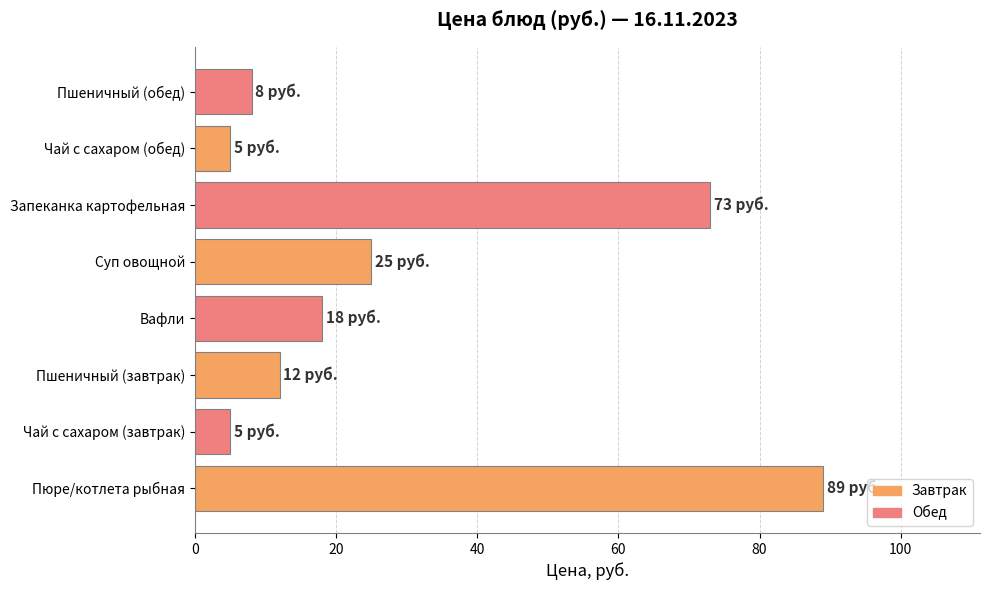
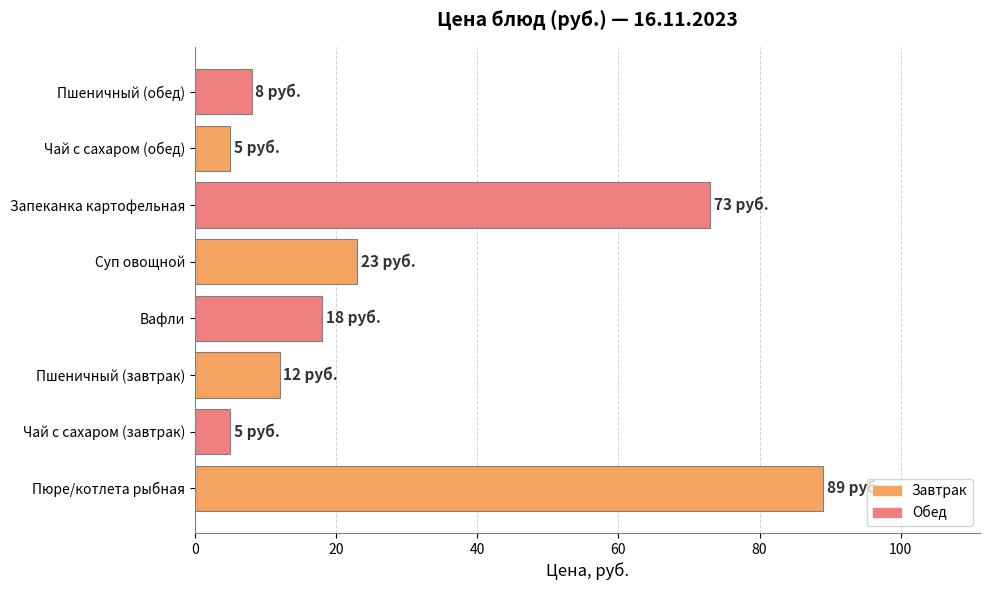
Суп овощной: 25 -> 23
